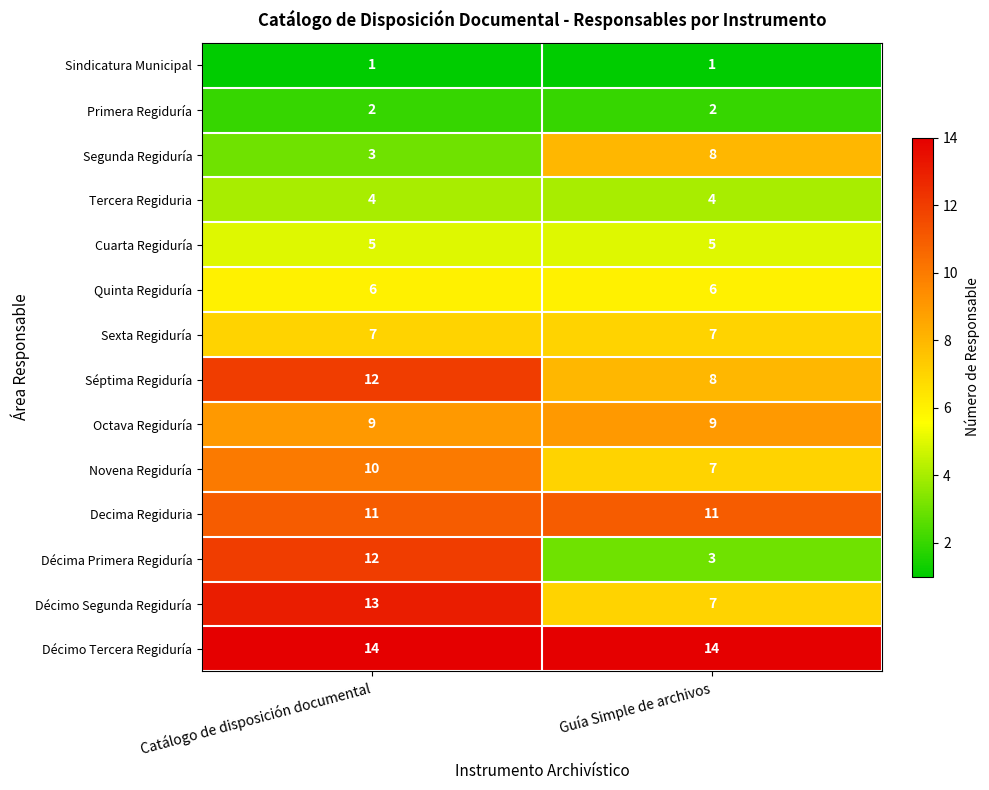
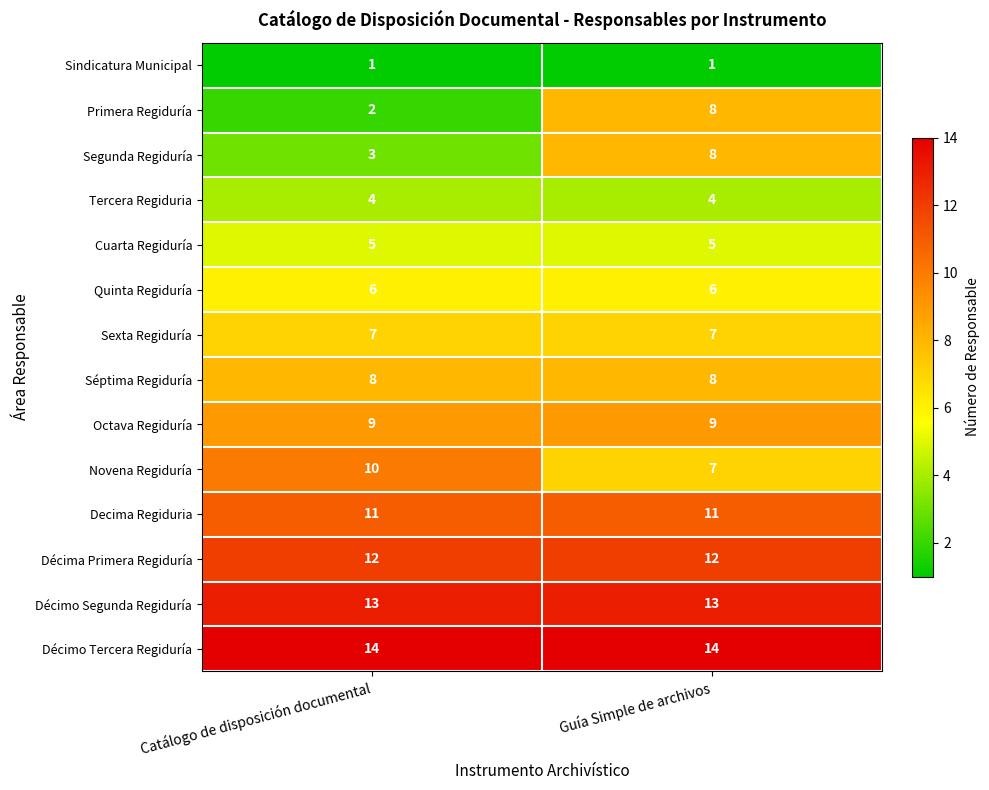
Primera Regiduría, Guía Simple de archivos: 2 -> 8
Séptima Regiduría, Catálogo de disposición documental: 12 -> 8
Décima Primera Regiduría, Guía Simple de archivos: 3 -> 12
Décimo Segunda Regiduría, Guía Simple de archivos: 7 -> 13
